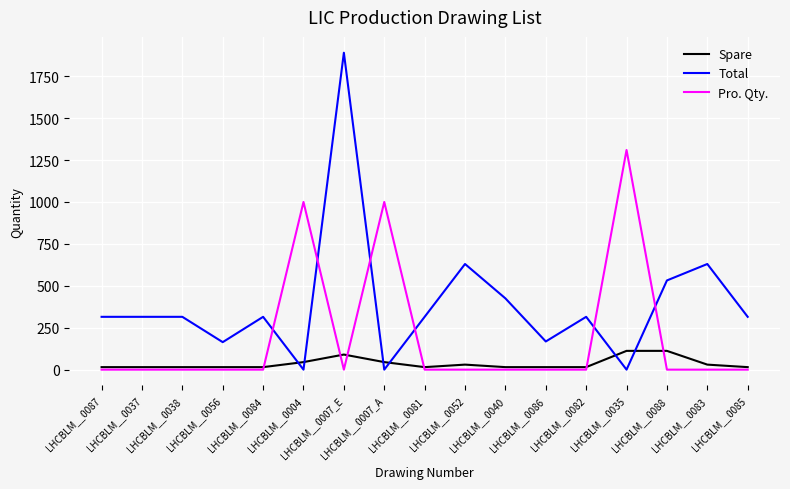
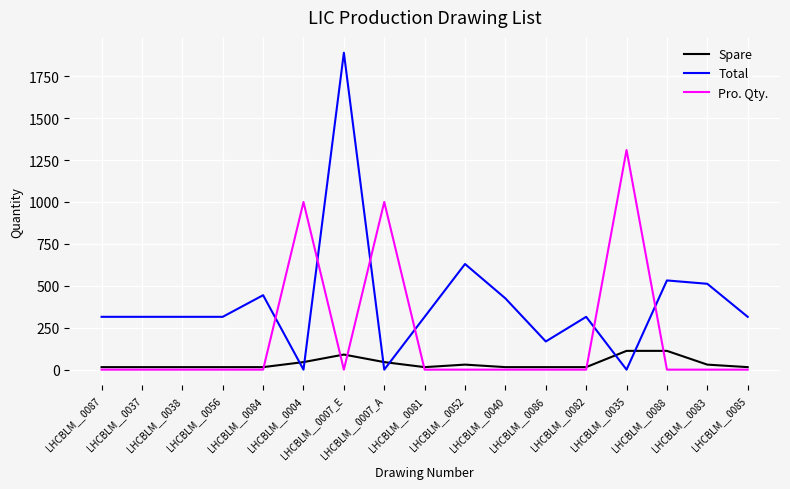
Total, LHCBLM__0056: 160 -> 320
Total, LHCBLM__0084: 320 -> 440
Total, LHCBLM__0083: 630 -> 510
